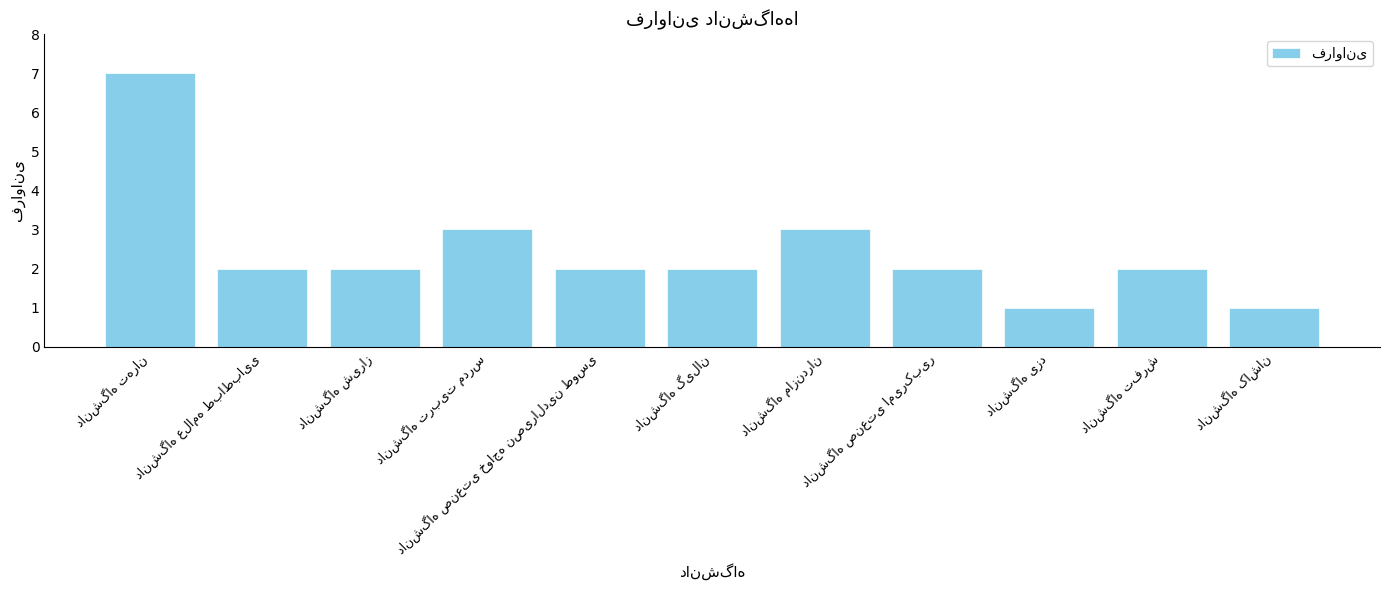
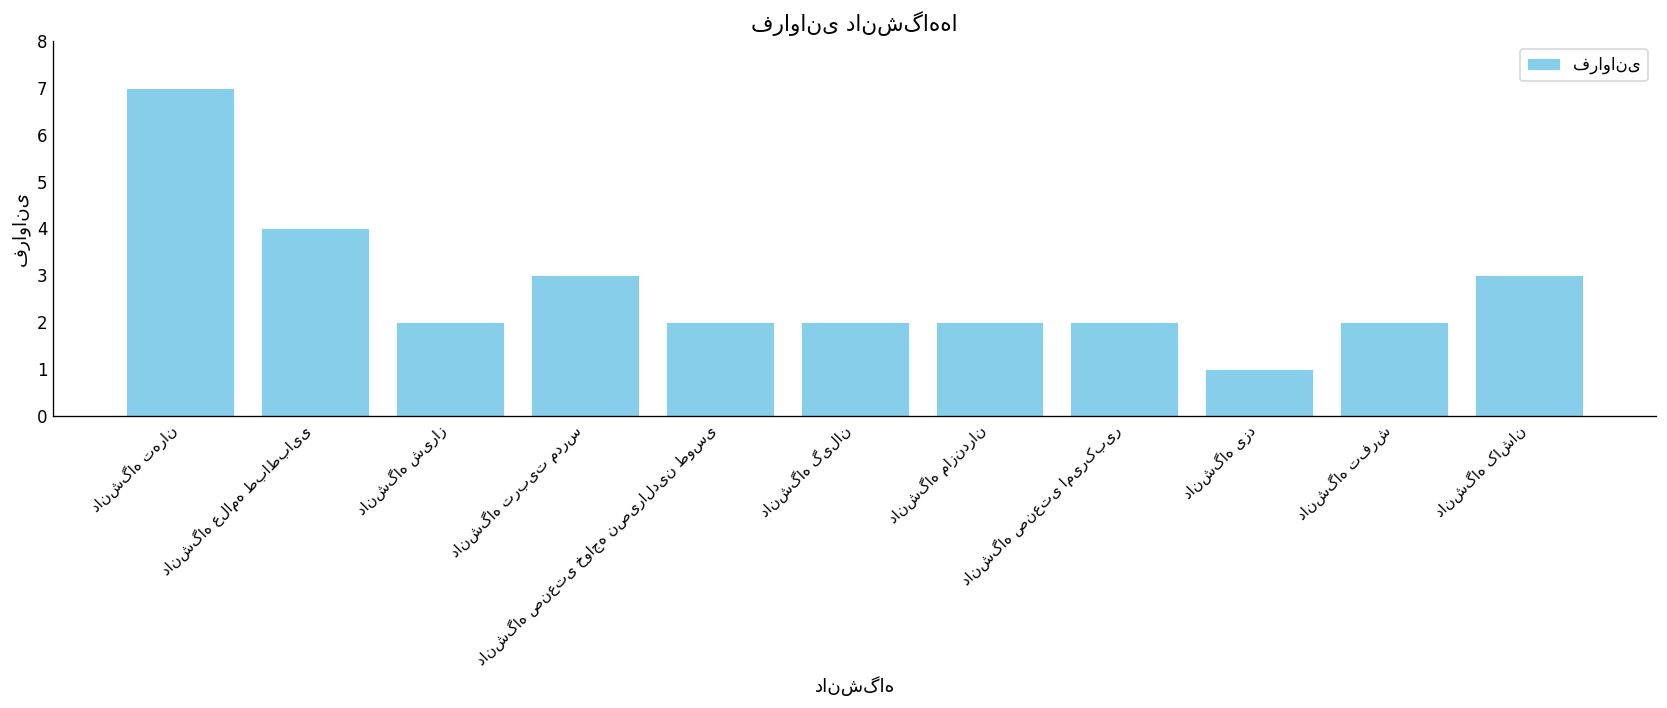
دانشگاه علامه طباطبایی: 2 -> 4
دانشگاه مازندران: 3 -> 2
دانشگاه کاشان: 1 -> 3
